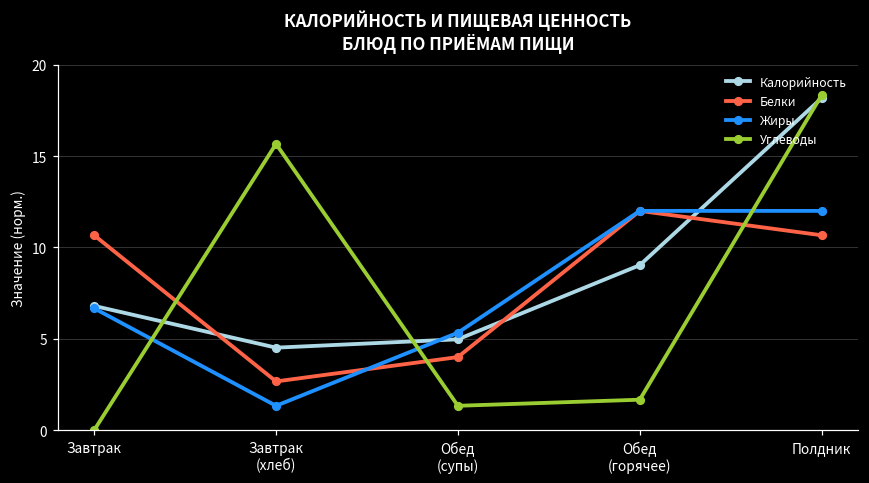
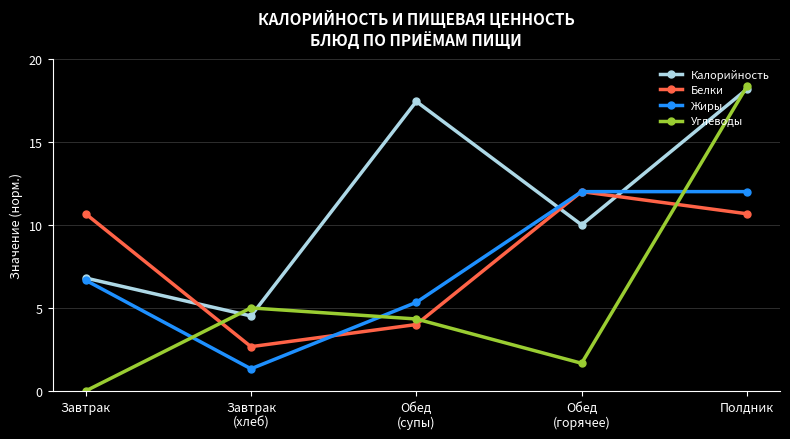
Углеводы, Завтрак (хлеб): 15.7 -> 5.0
Калорийность, Обед (супы): 5.0 -> 17.4
Углеводы, Обед (супы): 1.3 -> 4.3
Калорийность, Обед (горячее): 9.0 -> 10.0
